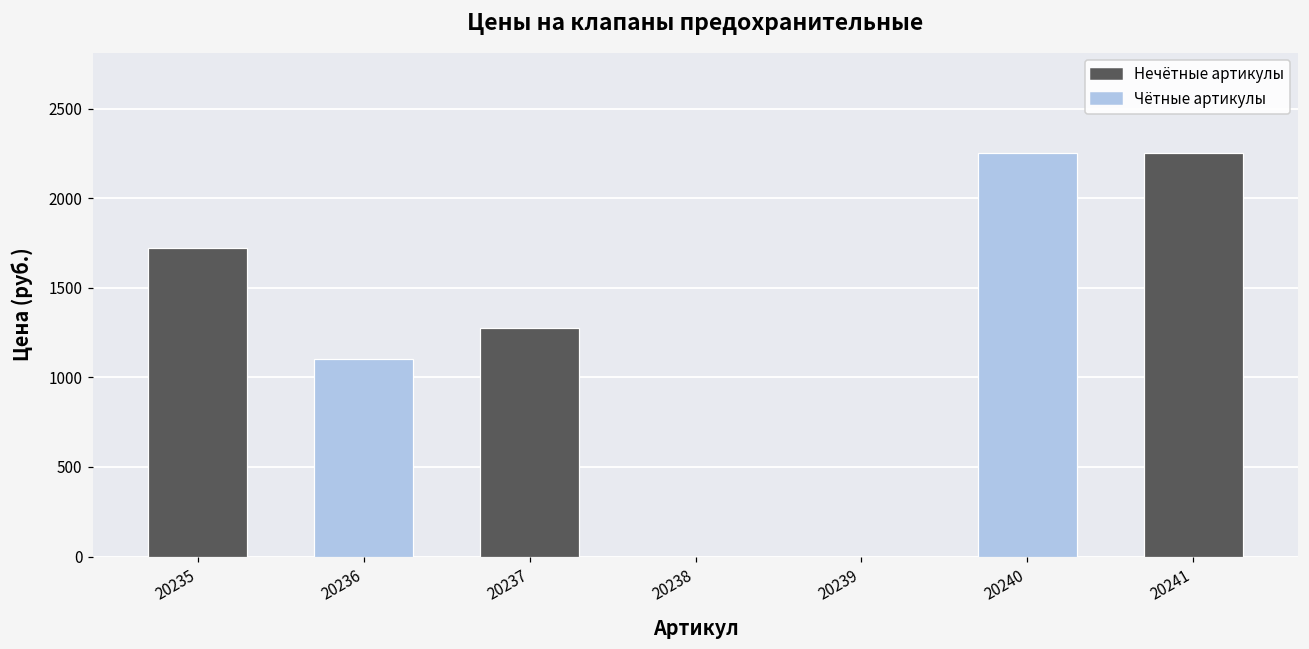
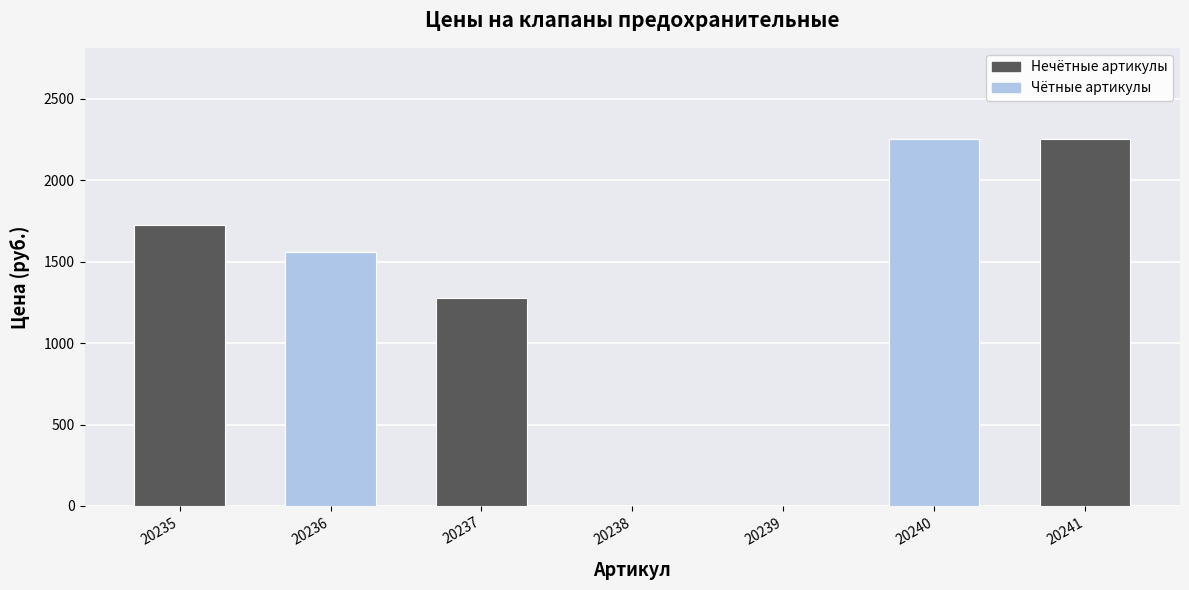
20236: 1100 -> 1560
